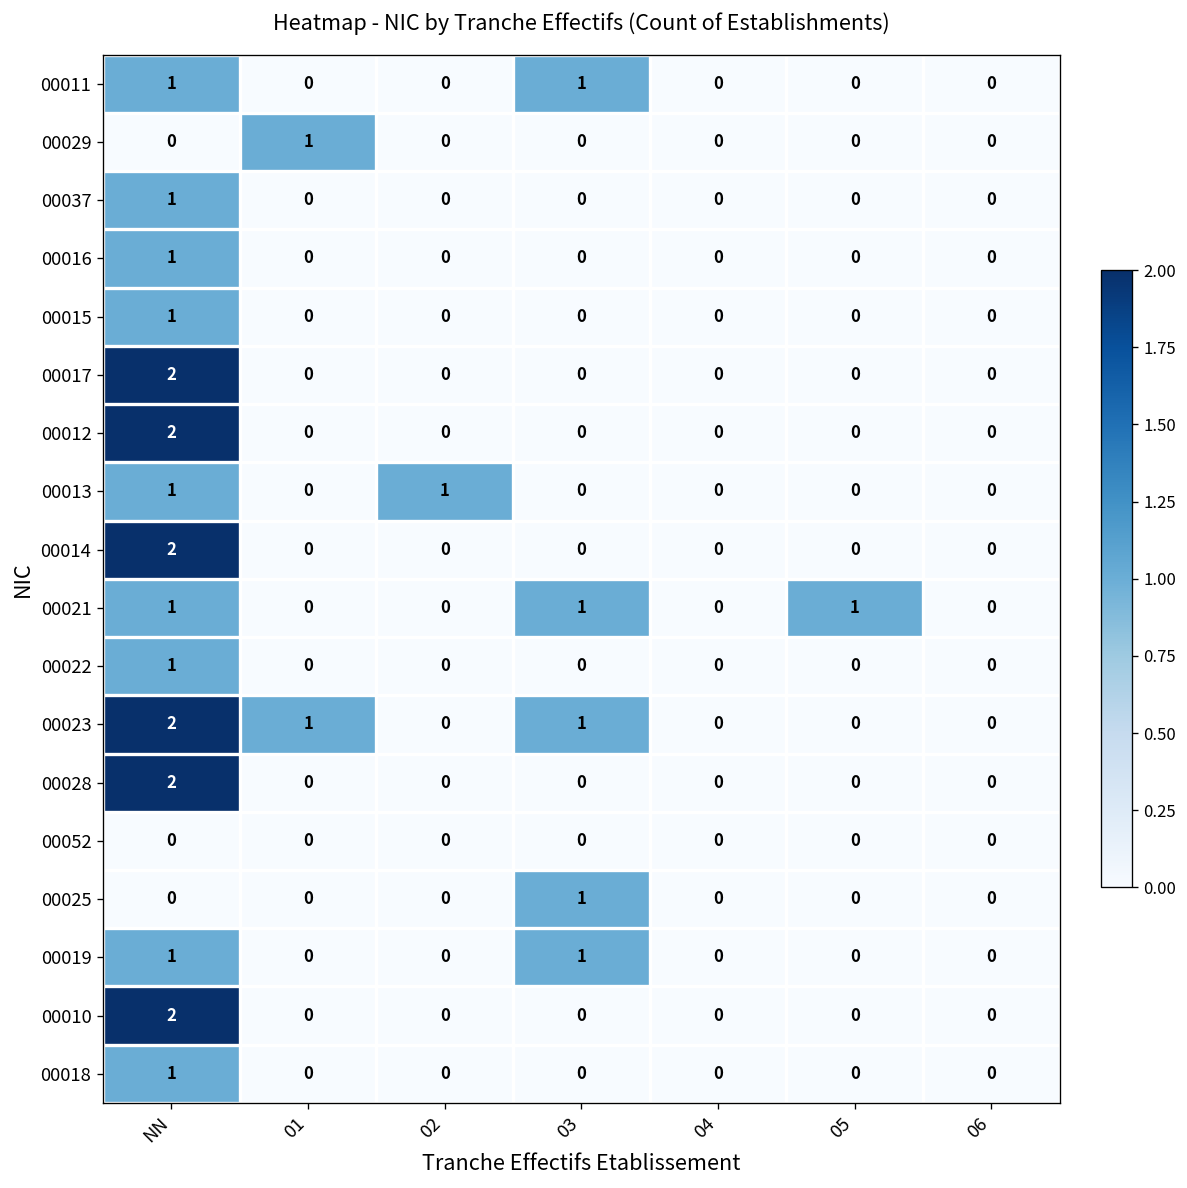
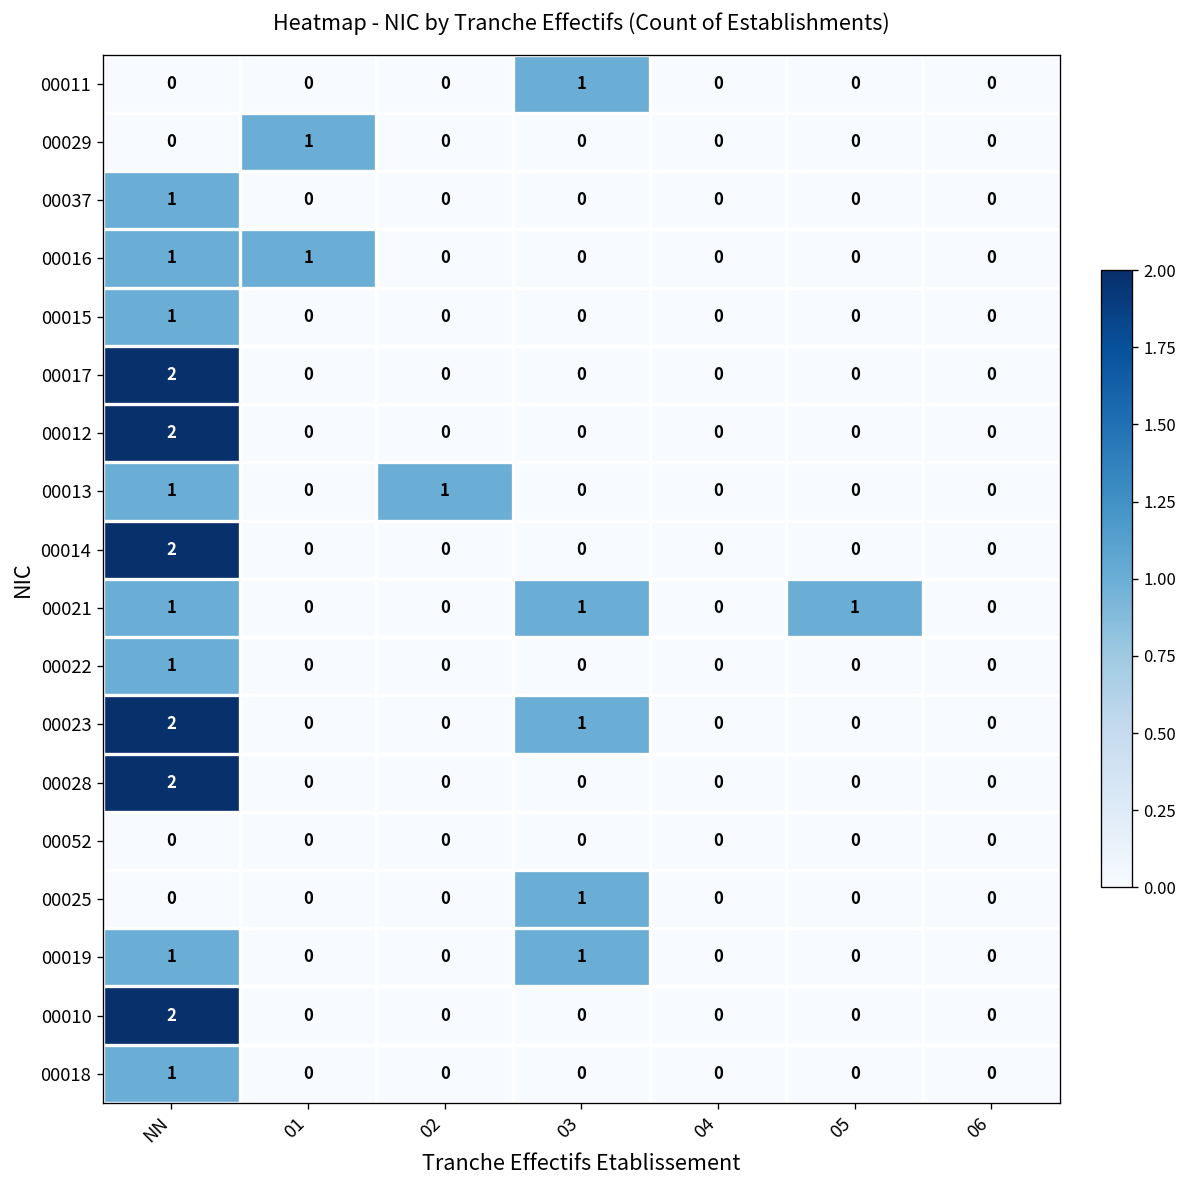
00011, NN: 1 -> 0
00016, 01: 0 -> 1
00023, 01: 1 -> 0
